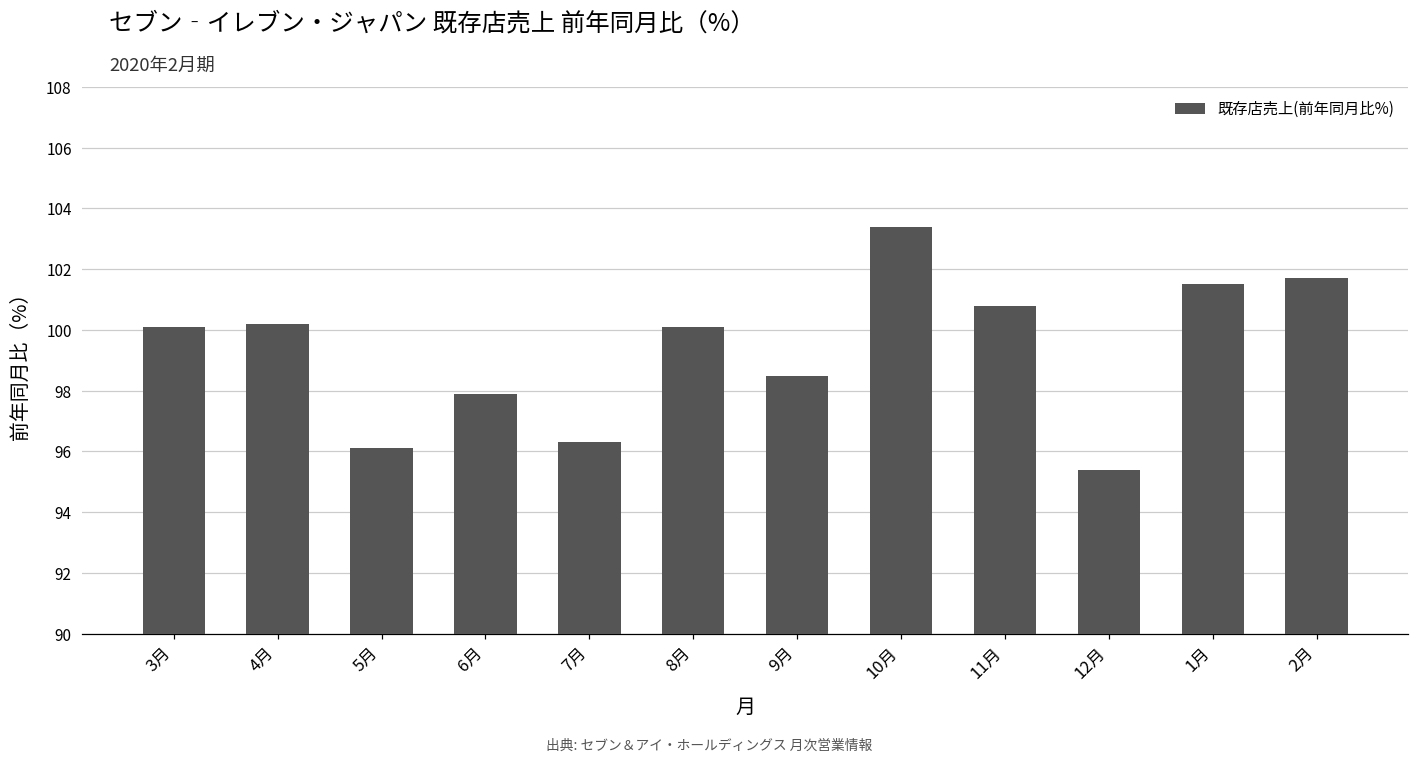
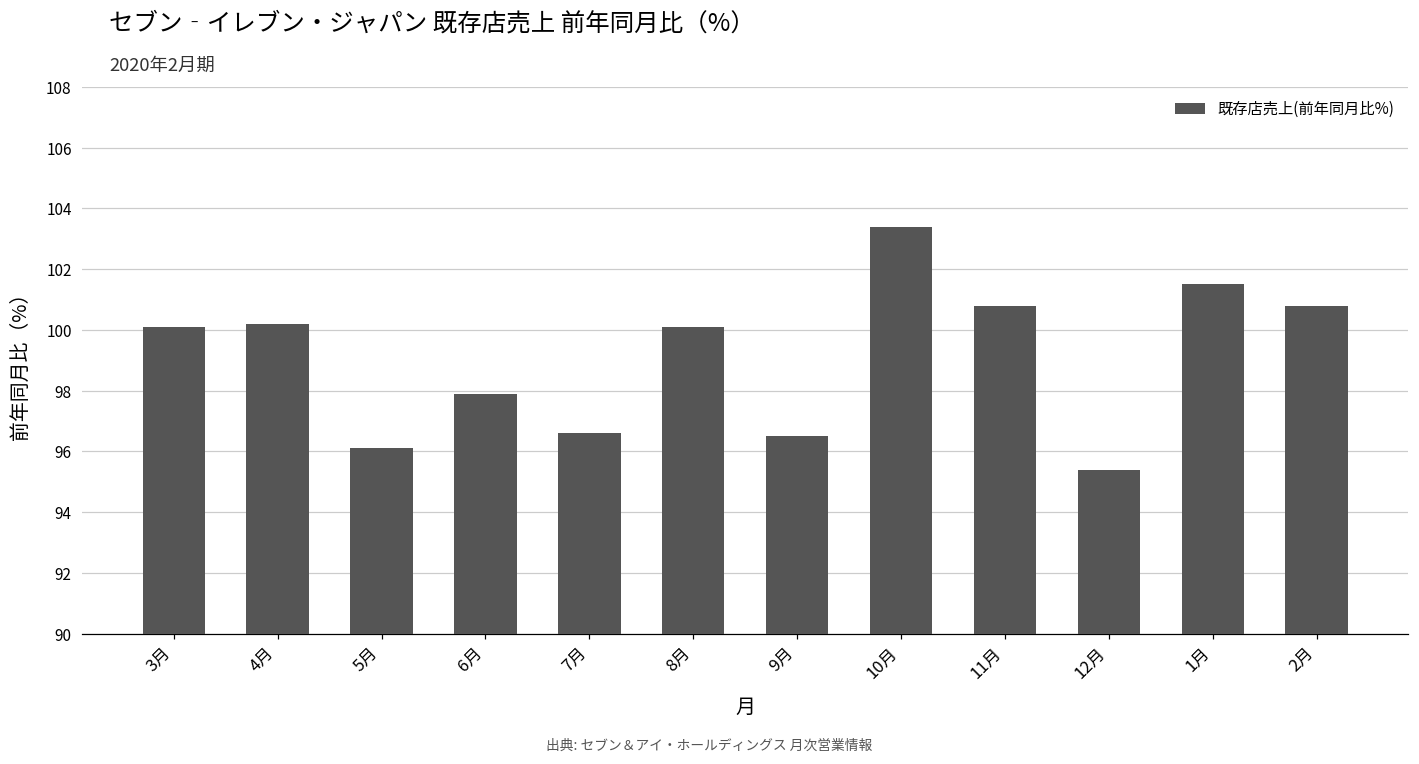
7月: 96.3 -> 96.6
9月: 98.5 -> 96.5
2月: 101.7 -> 100.8
